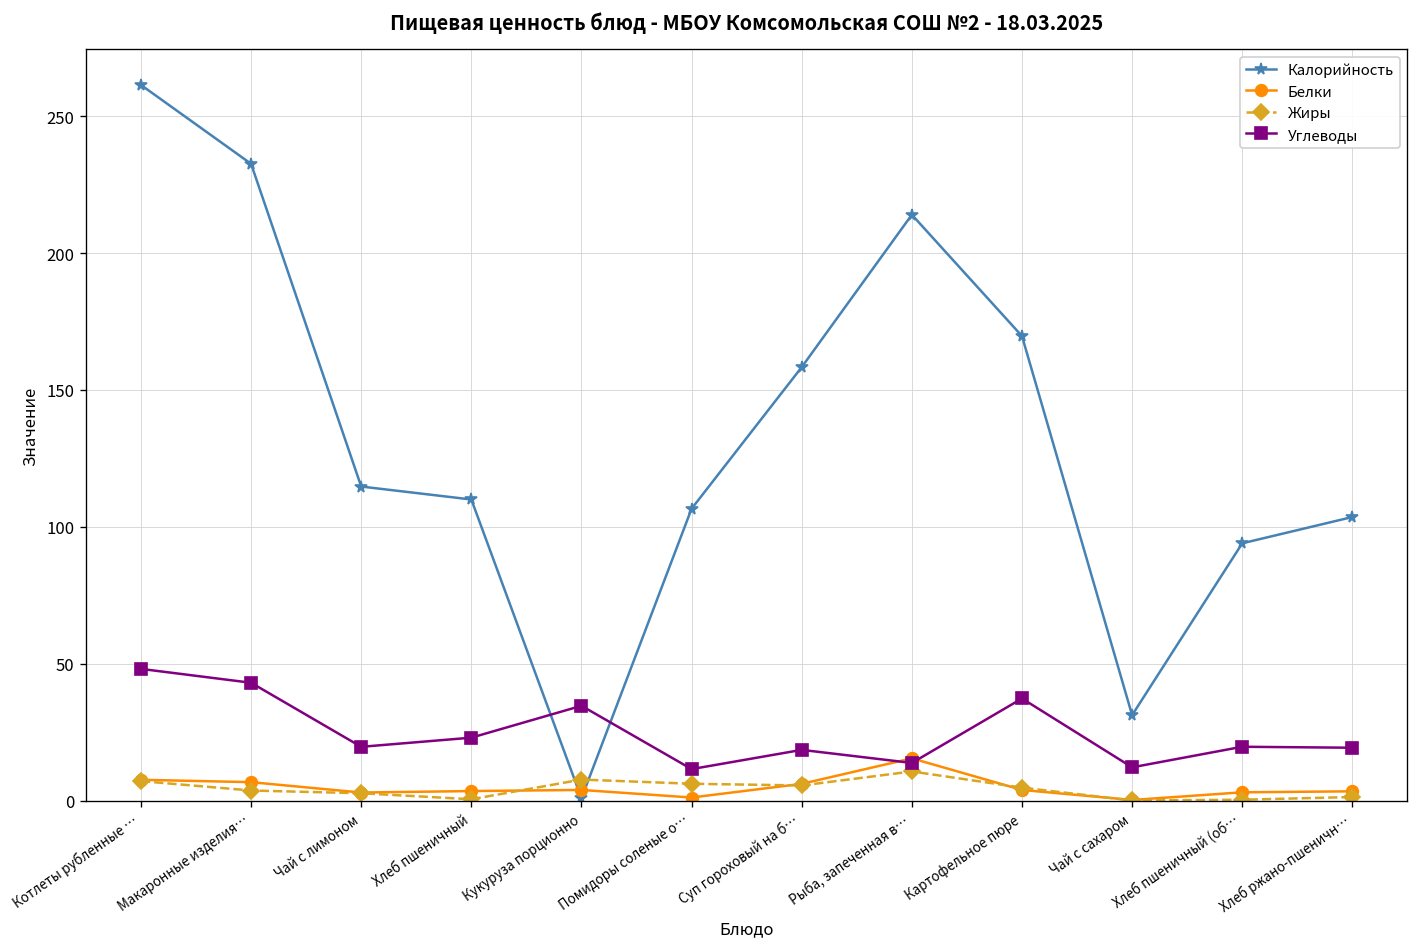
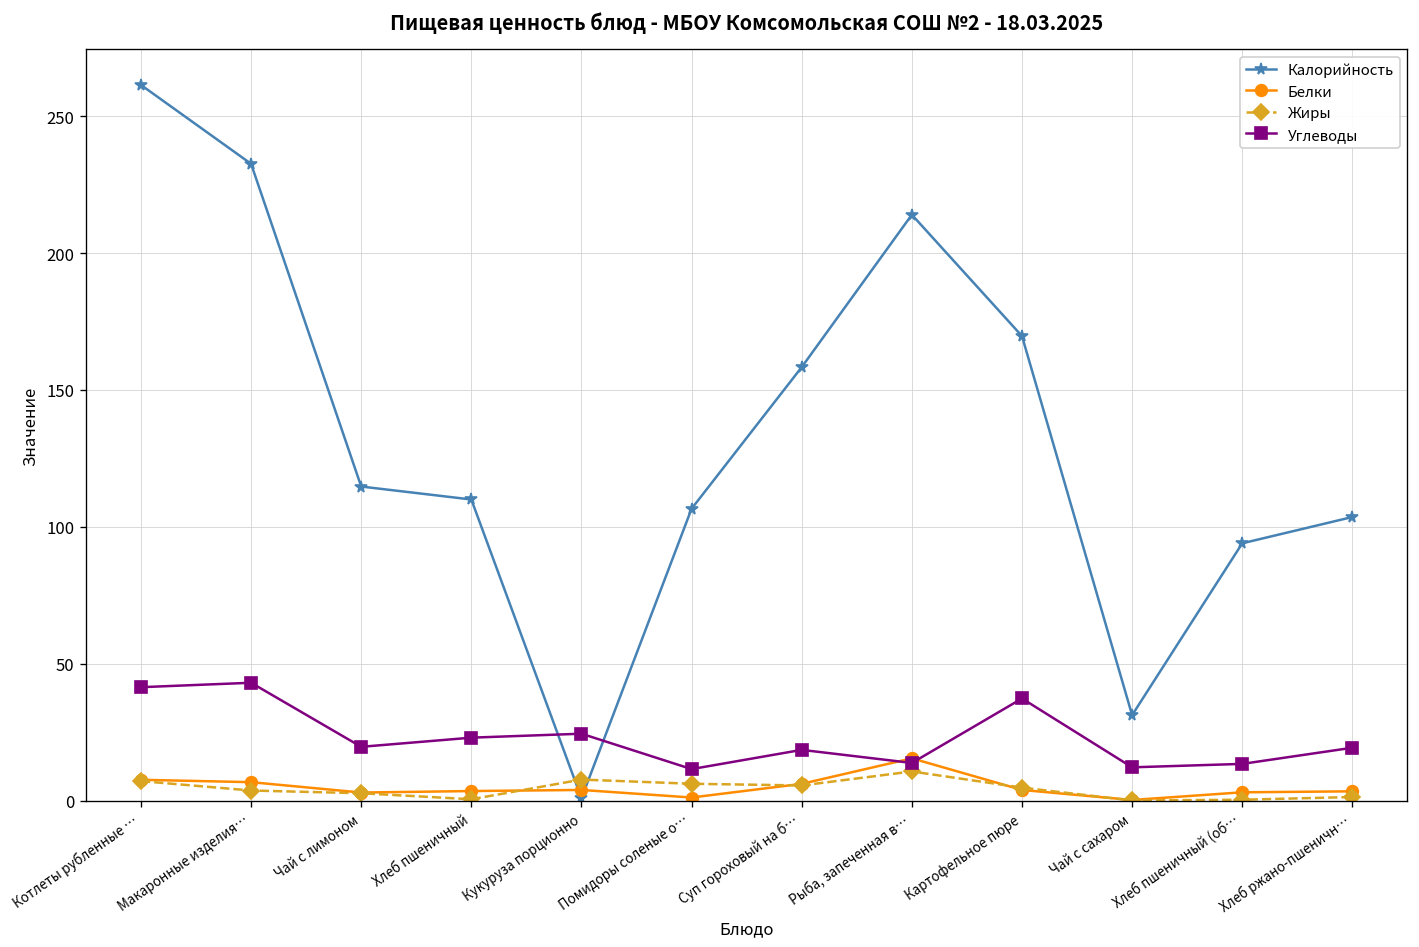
Углеводы, Котлеты рубленные …: 48 -> 41
Углеводы, Кукуруза порционно: 35 -> 24
Углеводы, Хлеб пшеничный (об…: 20 -> 13
